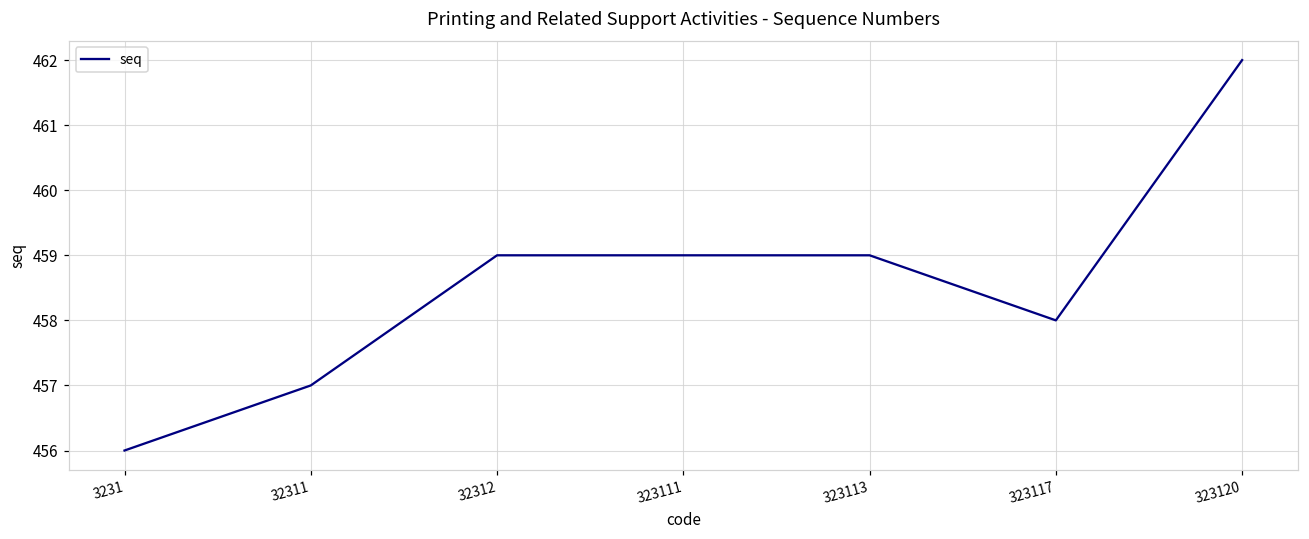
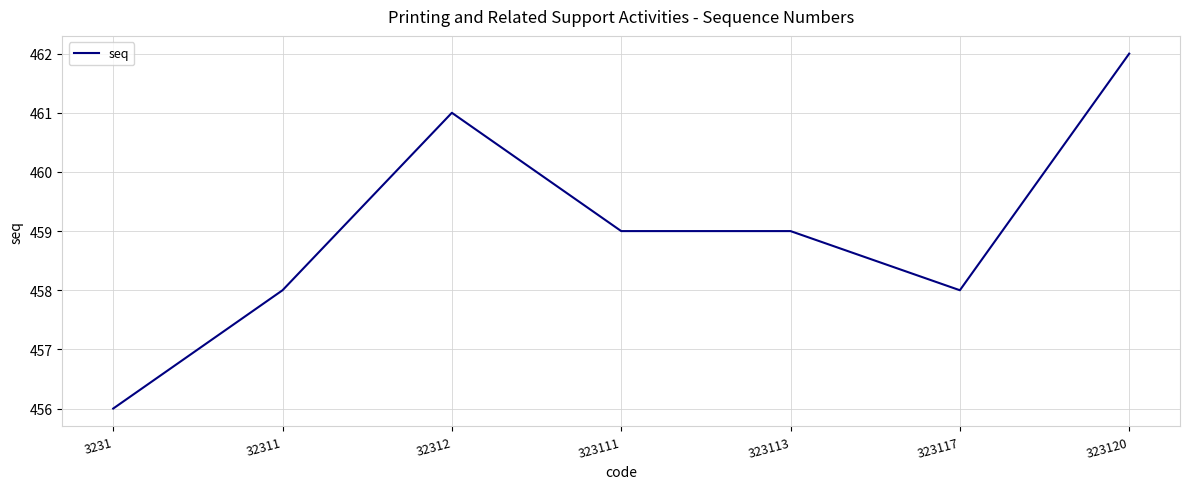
32311: 457 -> 458
32312: 459 -> 461
